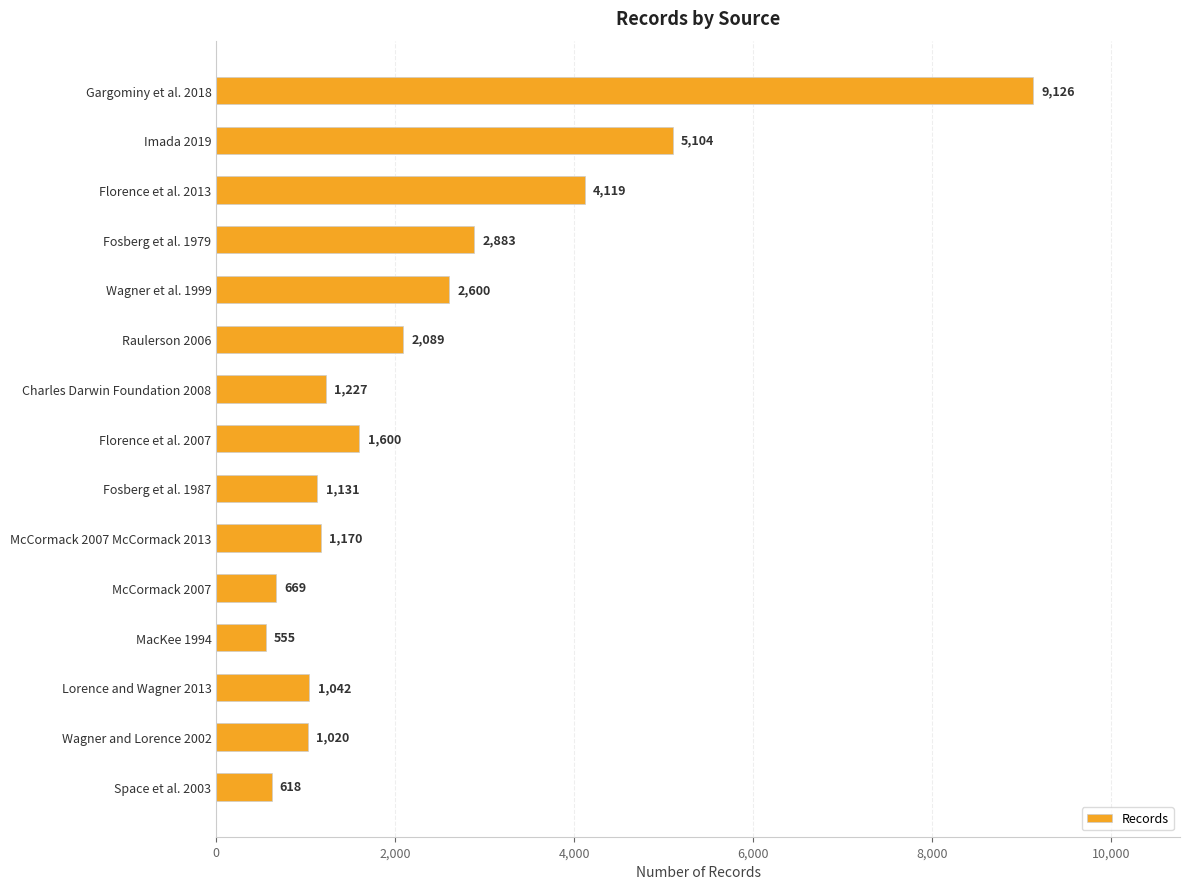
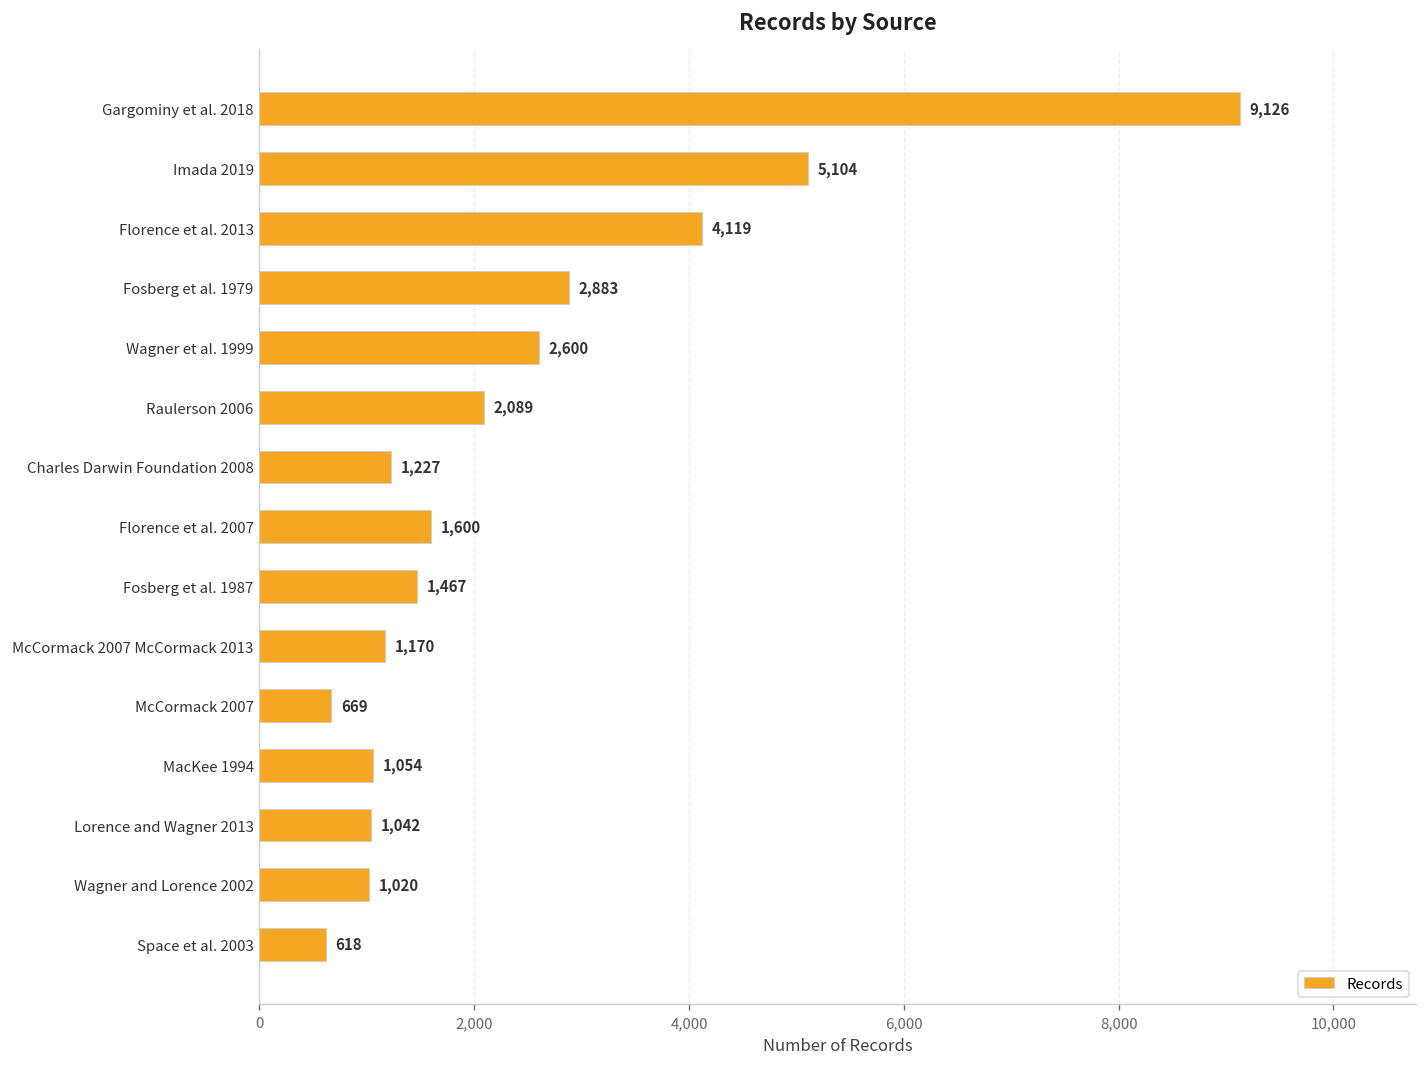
Fosberg et al. 1987: 1,131 -> 1,467
MacKee 1994: 555 -> 1,054
